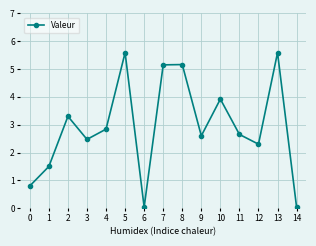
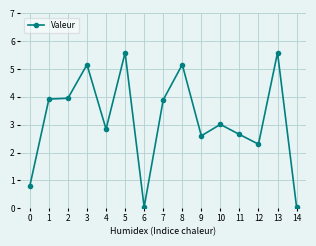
1: 1.5 -> 3.9
2: 3.3 -> 4.0
3: 2.5 -> 5.2
7: 5.2 -> 3.9
10: 3.9 -> 3.0
